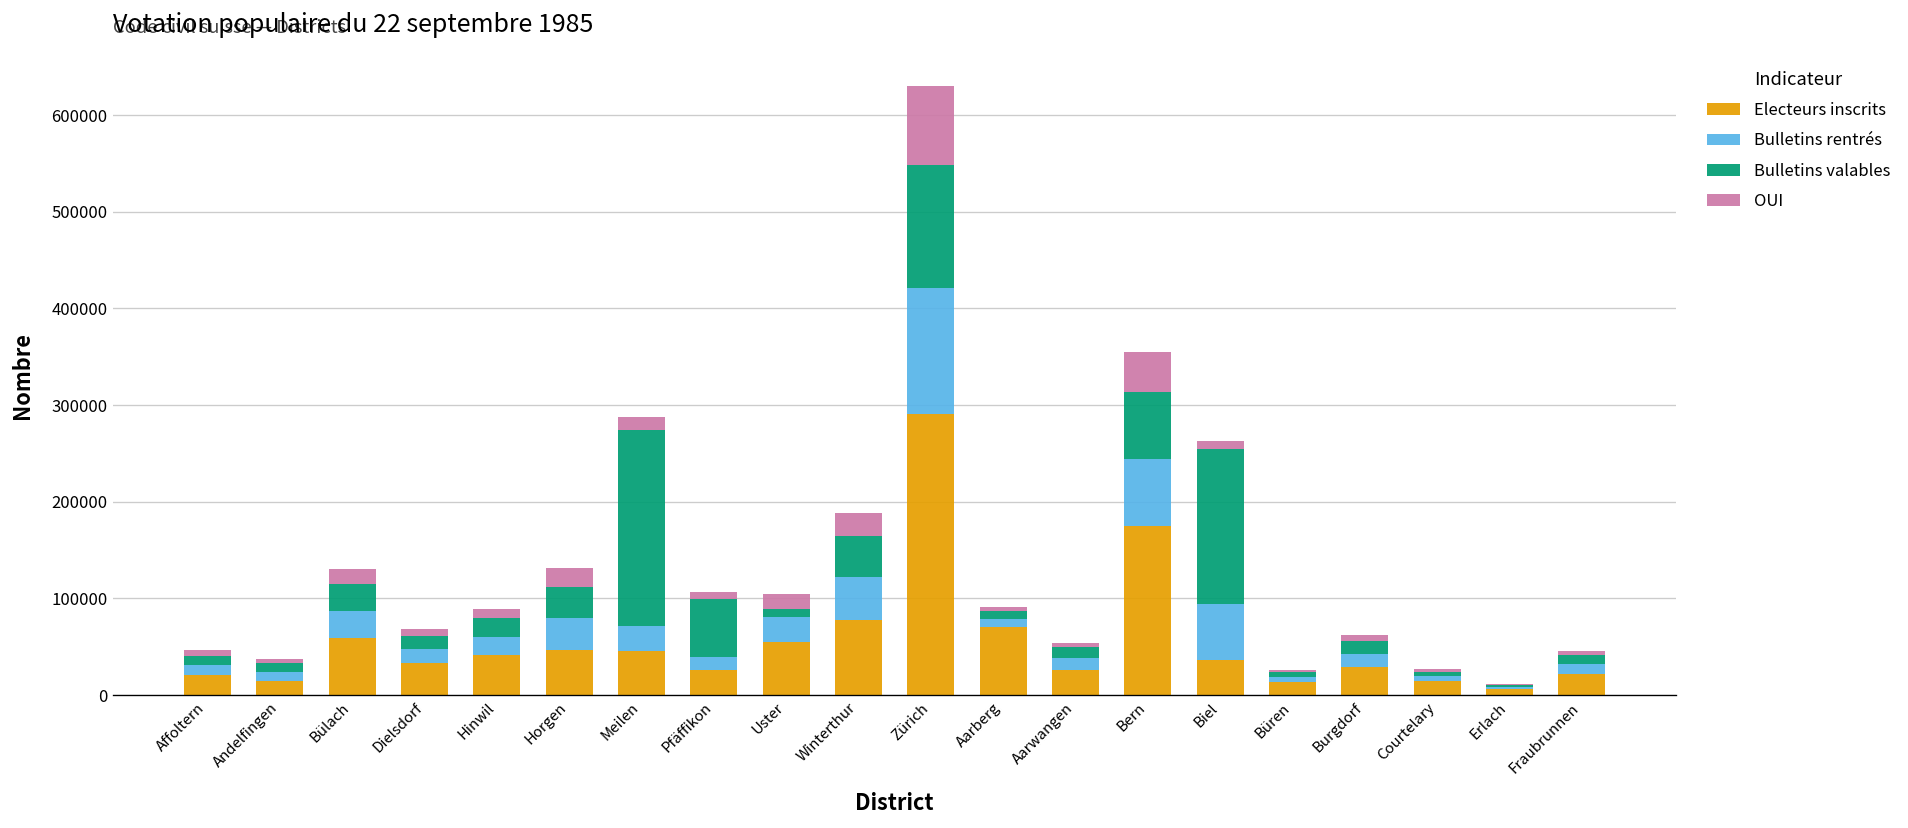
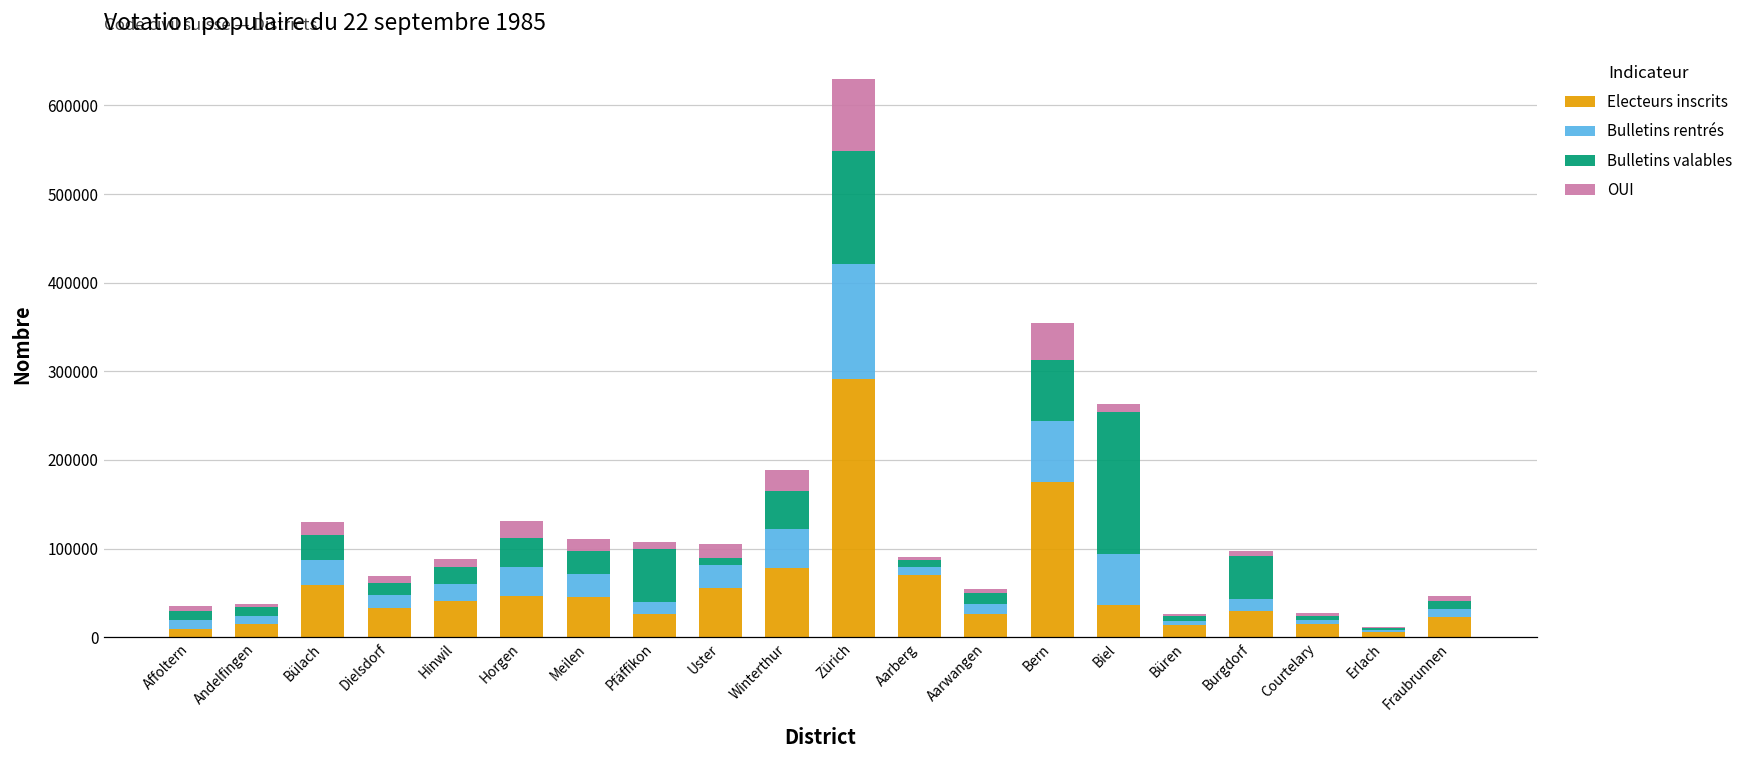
Electeurs inscrits, Affoltern: 20000 -> 10000
Bulletins valables, Meilen: 200000 -> 30000
Bulletins valables, Burgdorf: 10000 -> 50000
